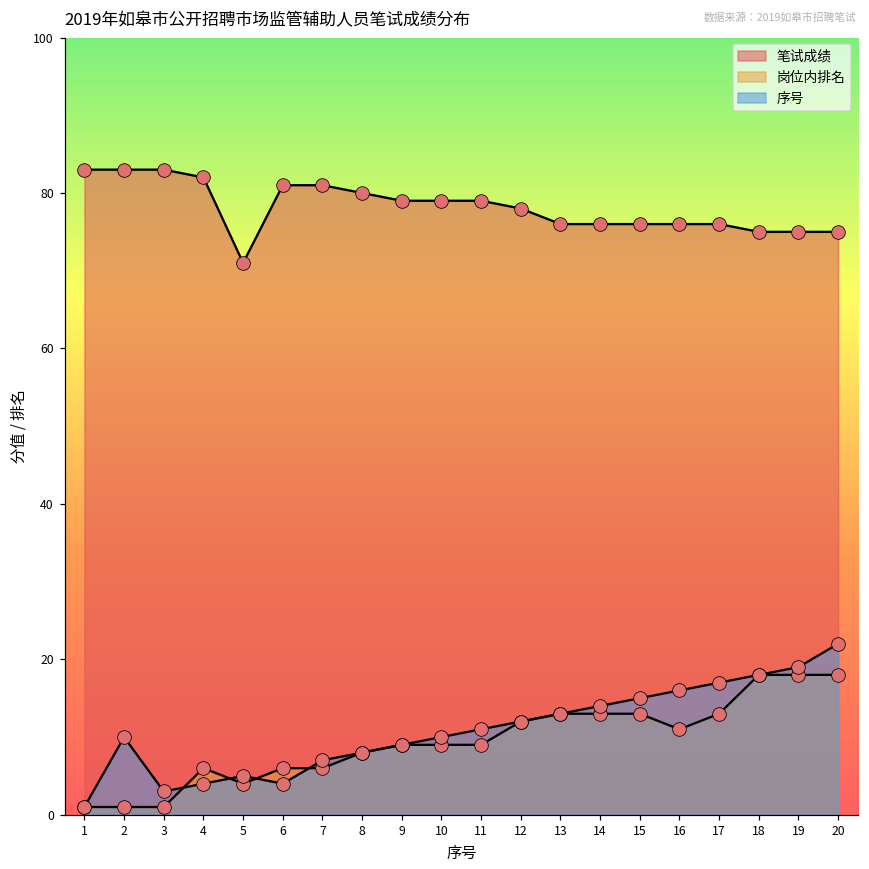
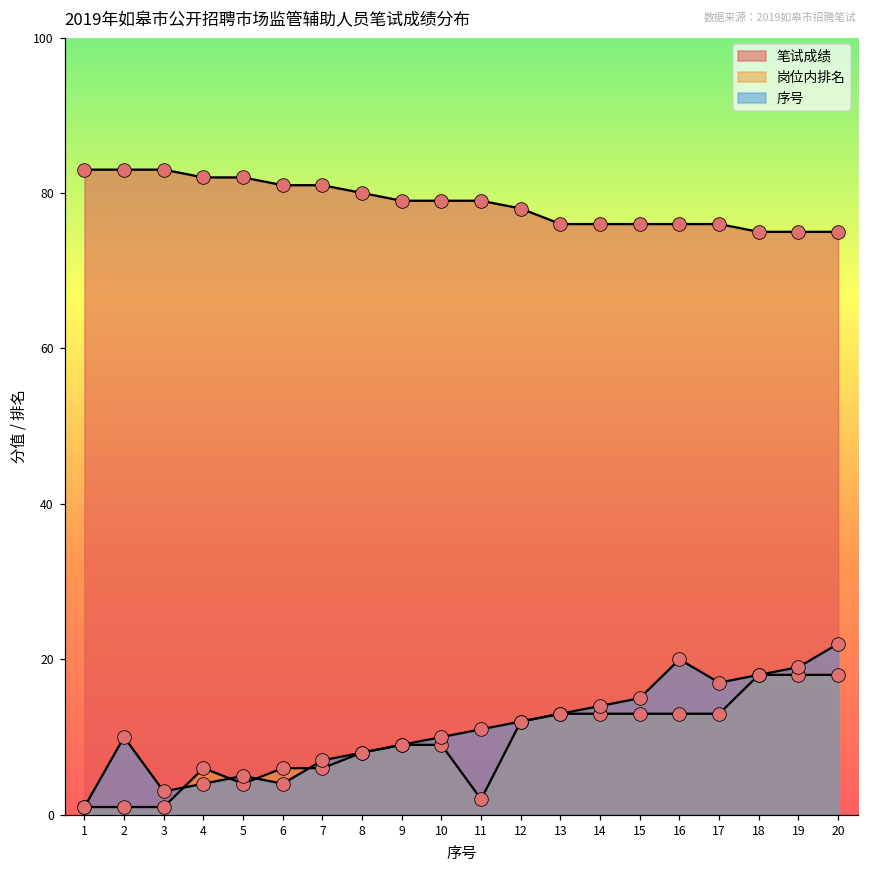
笔试成绩, 5: 71 -> 82
岗位内排名, 11: 9 -> 2
岗位内排名, 16: 11 -> 13
序号, 16: 16 -> 20
